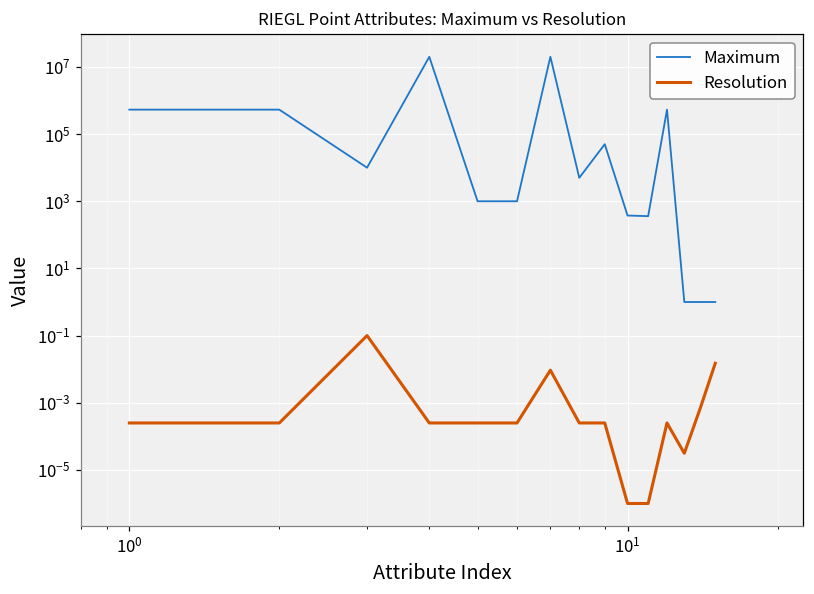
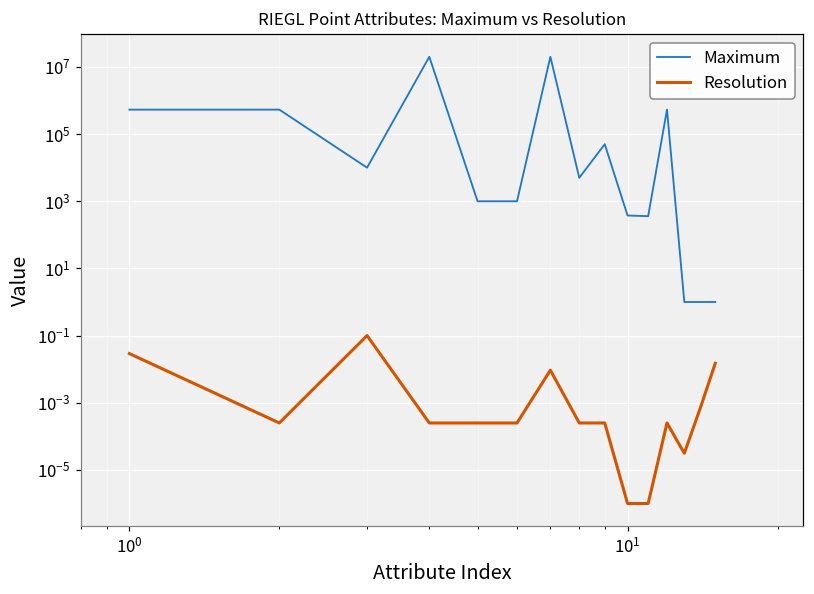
Resolution, 10^0: 0.0003 -> 0.03
